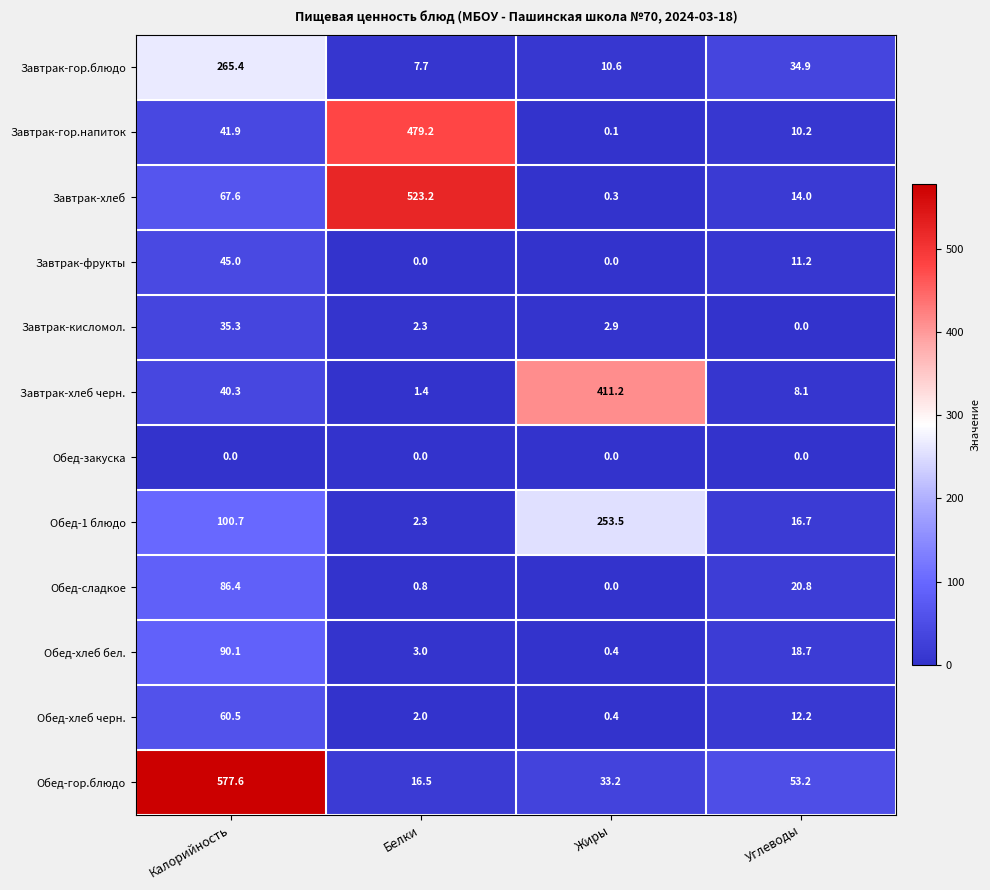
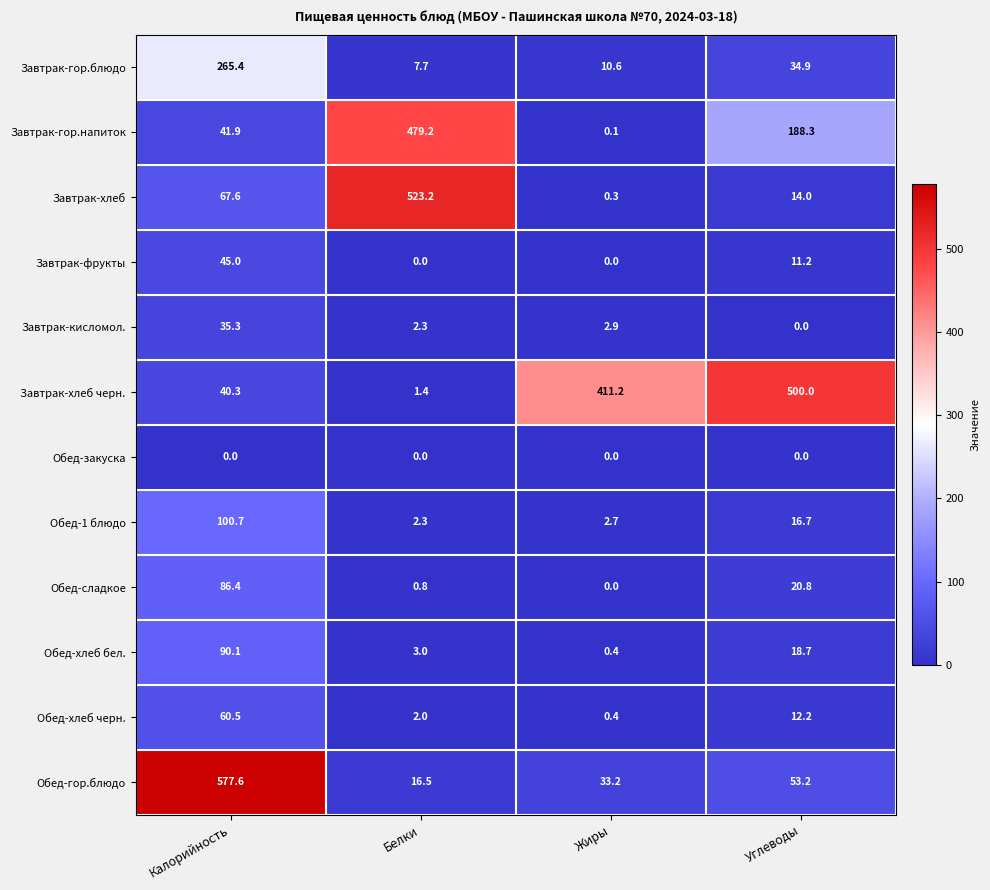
Завтрак-гор.напиток, Углеводы: 10.2 -> 188.3
Завтрак-хлеб черн., Углеводы: 8.1 -> 500.0
Обед-1 блюдо, Жиры: 253.5 -> 2.7
